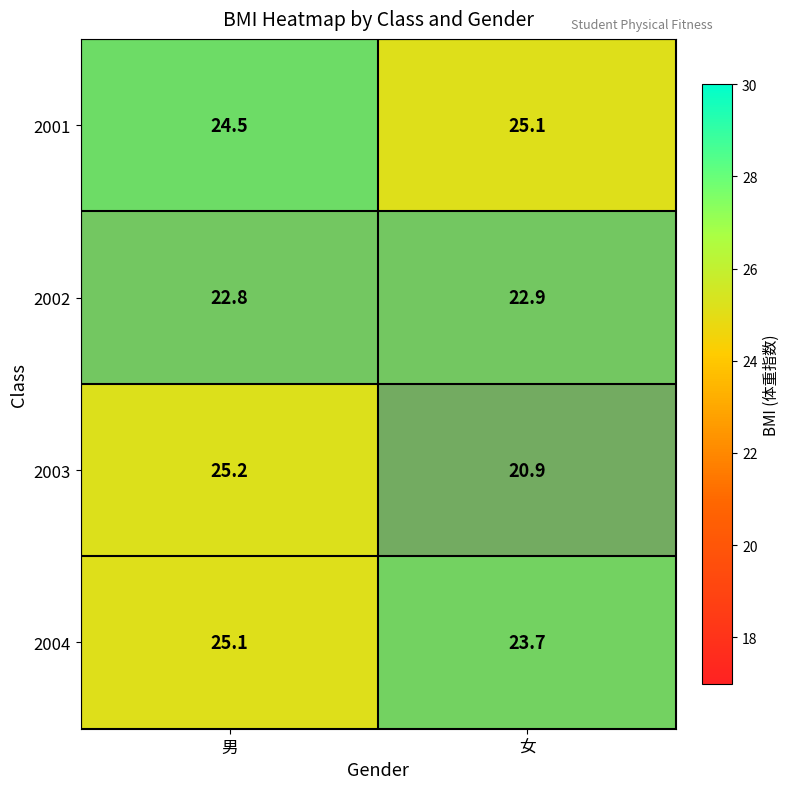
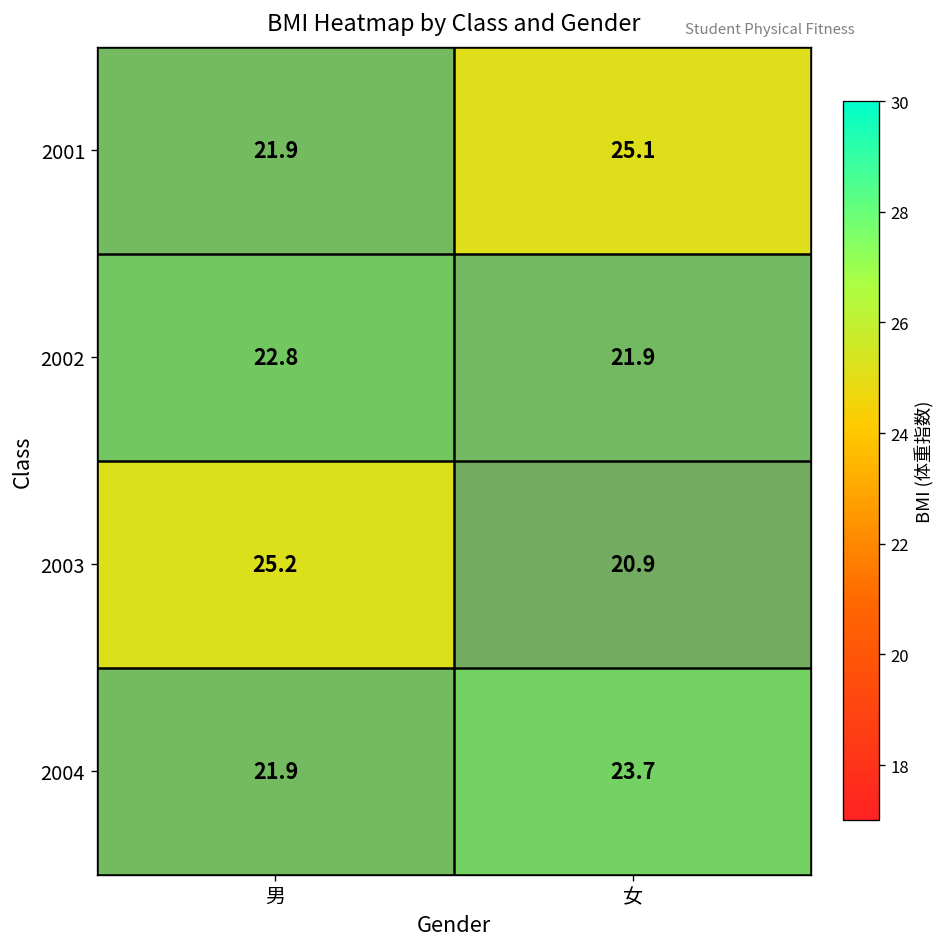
2001, 男: 24.5 -> 21.9
2002, 女: 22.9 -> 21.9
2004, 男: 25.1 -> 21.9
